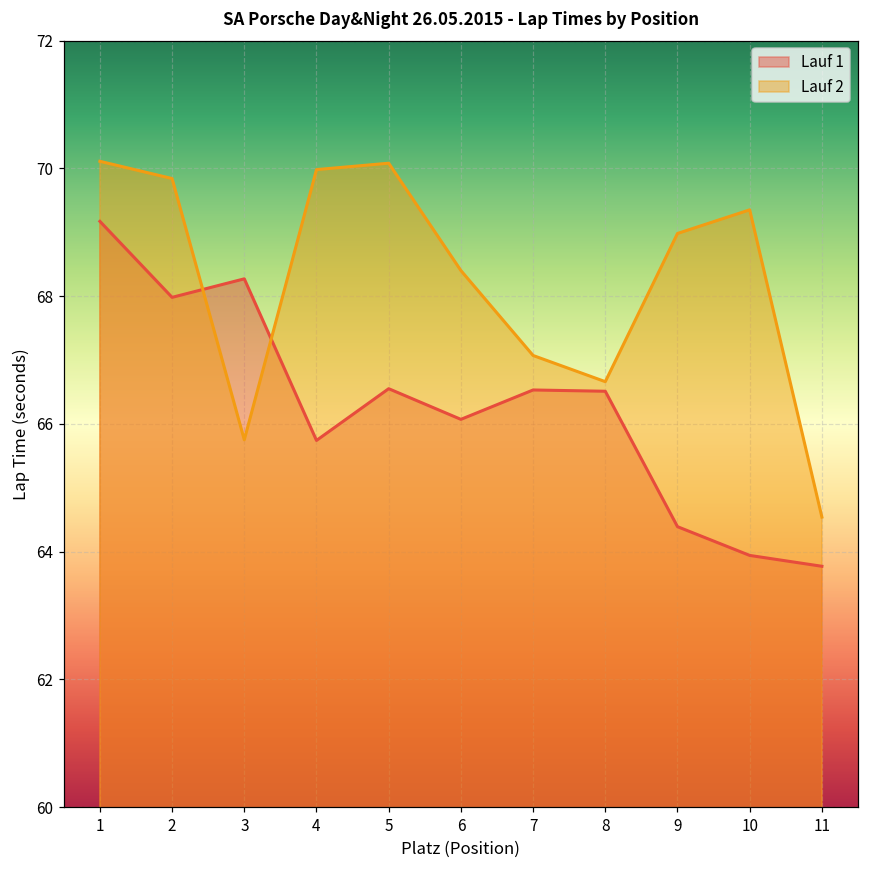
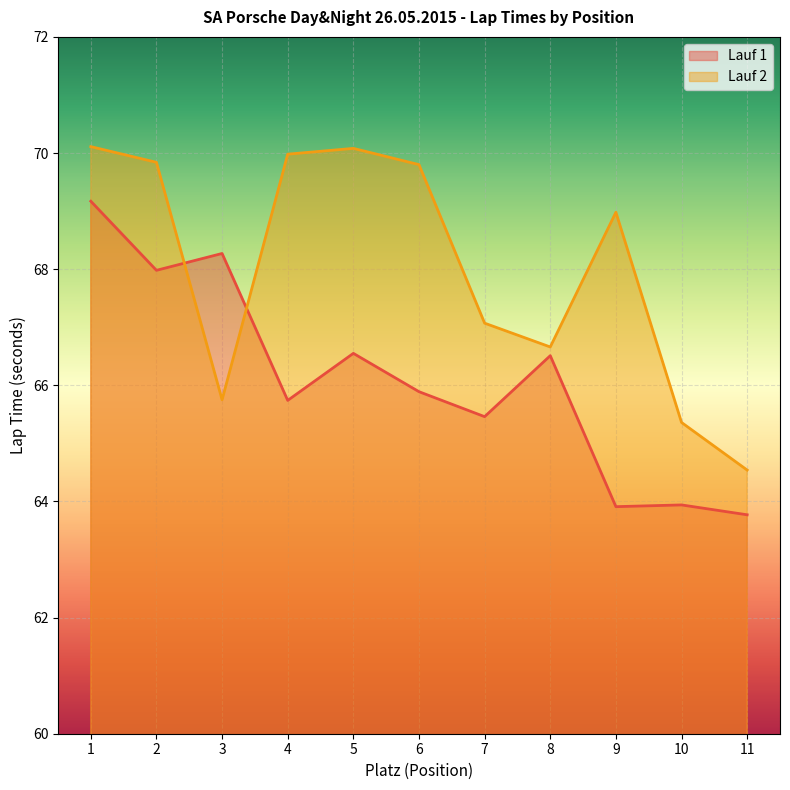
Lauf 1, 6: 66.1 -> 65.9
Lauf 2, 6: 68.4 -> 69.8
Lauf 1, 7: 66.5 -> 65.5
Lauf 1, 9: 64.4 -> 63.9
Lauf 2, 10: 69.4 -> 65.4
